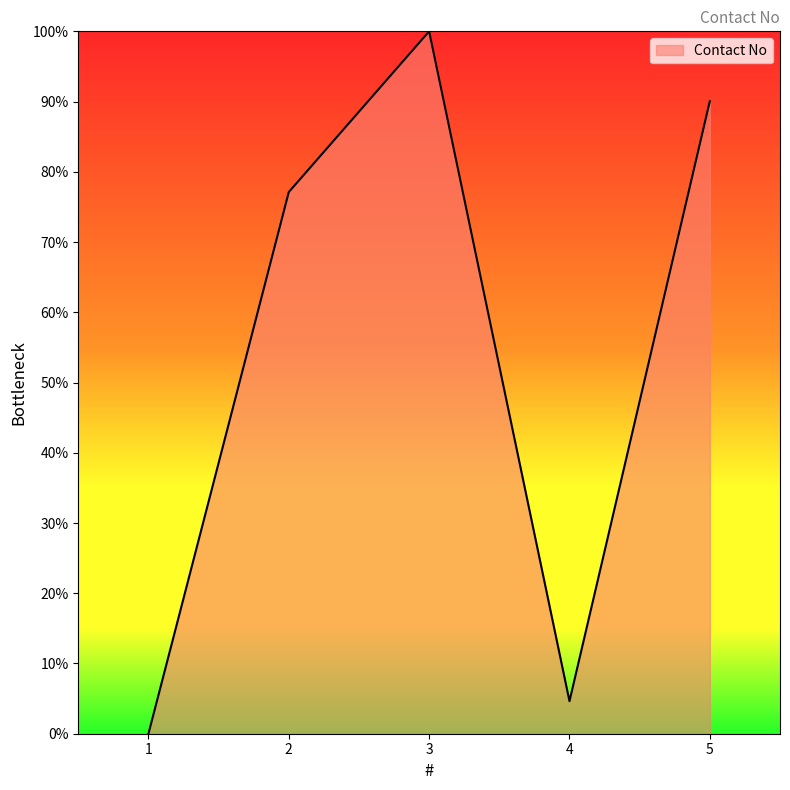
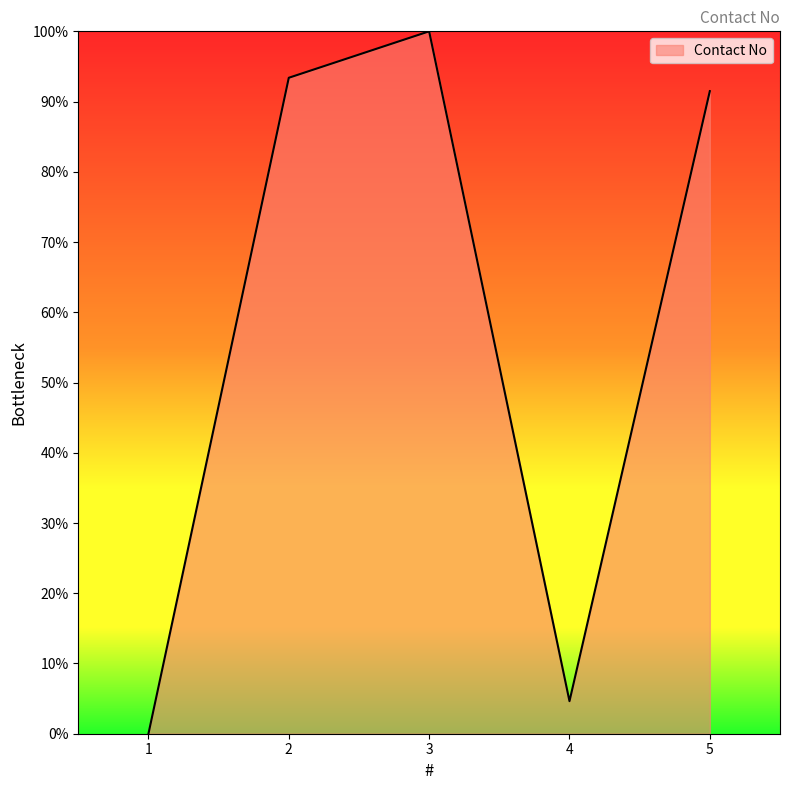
2: 77% -> 93%
5: 90% -> 91%
